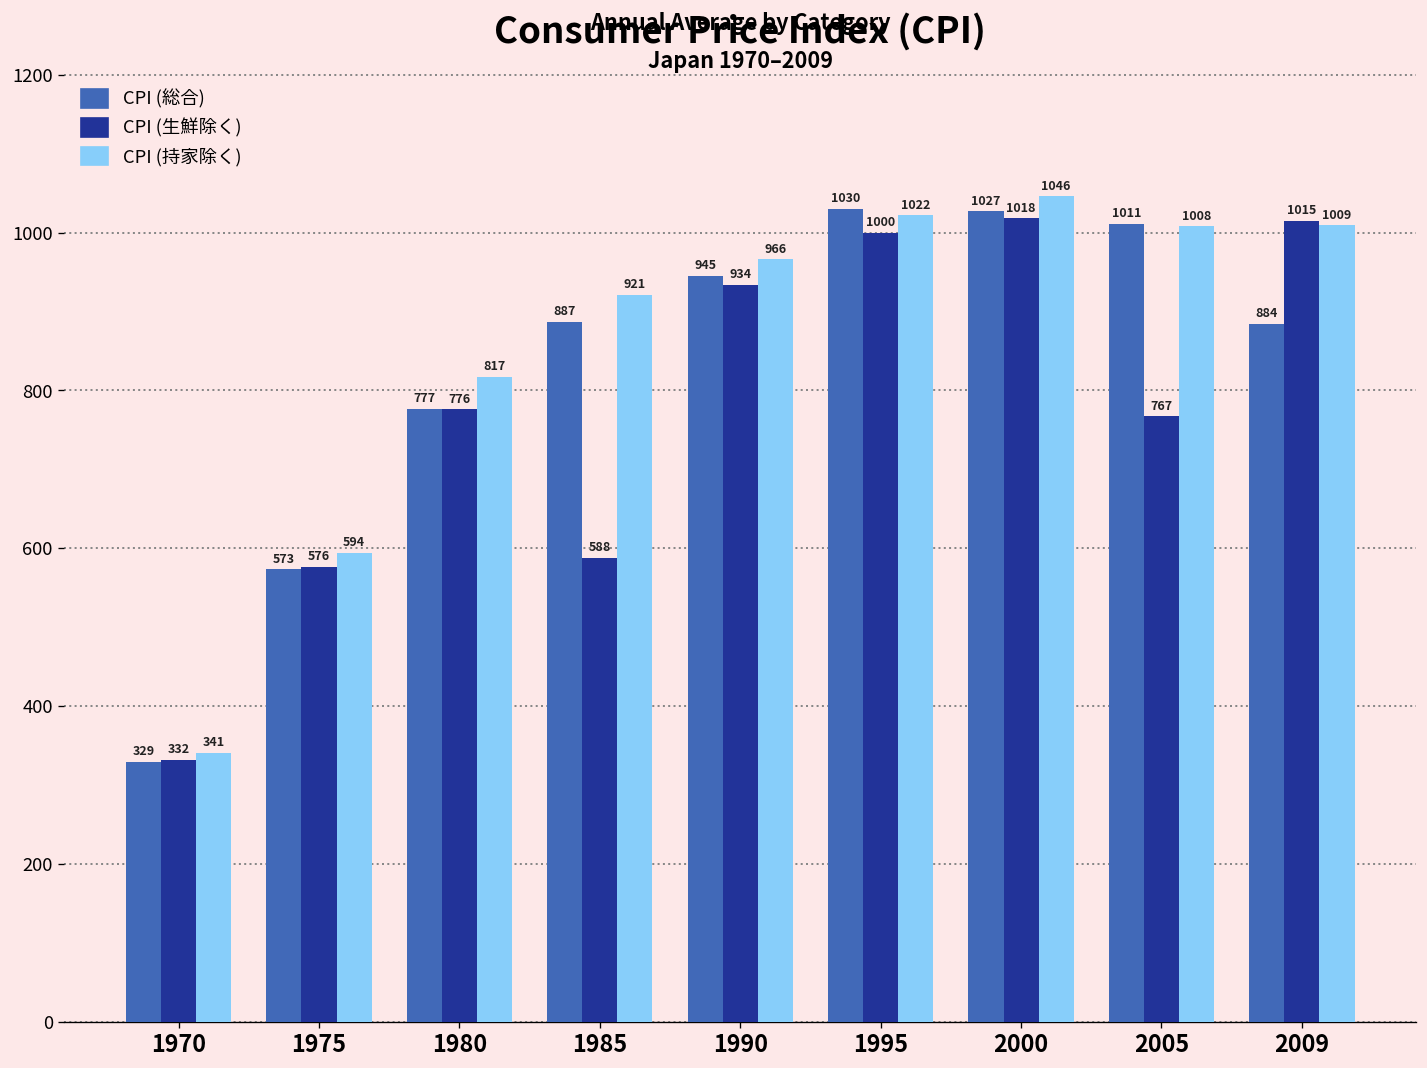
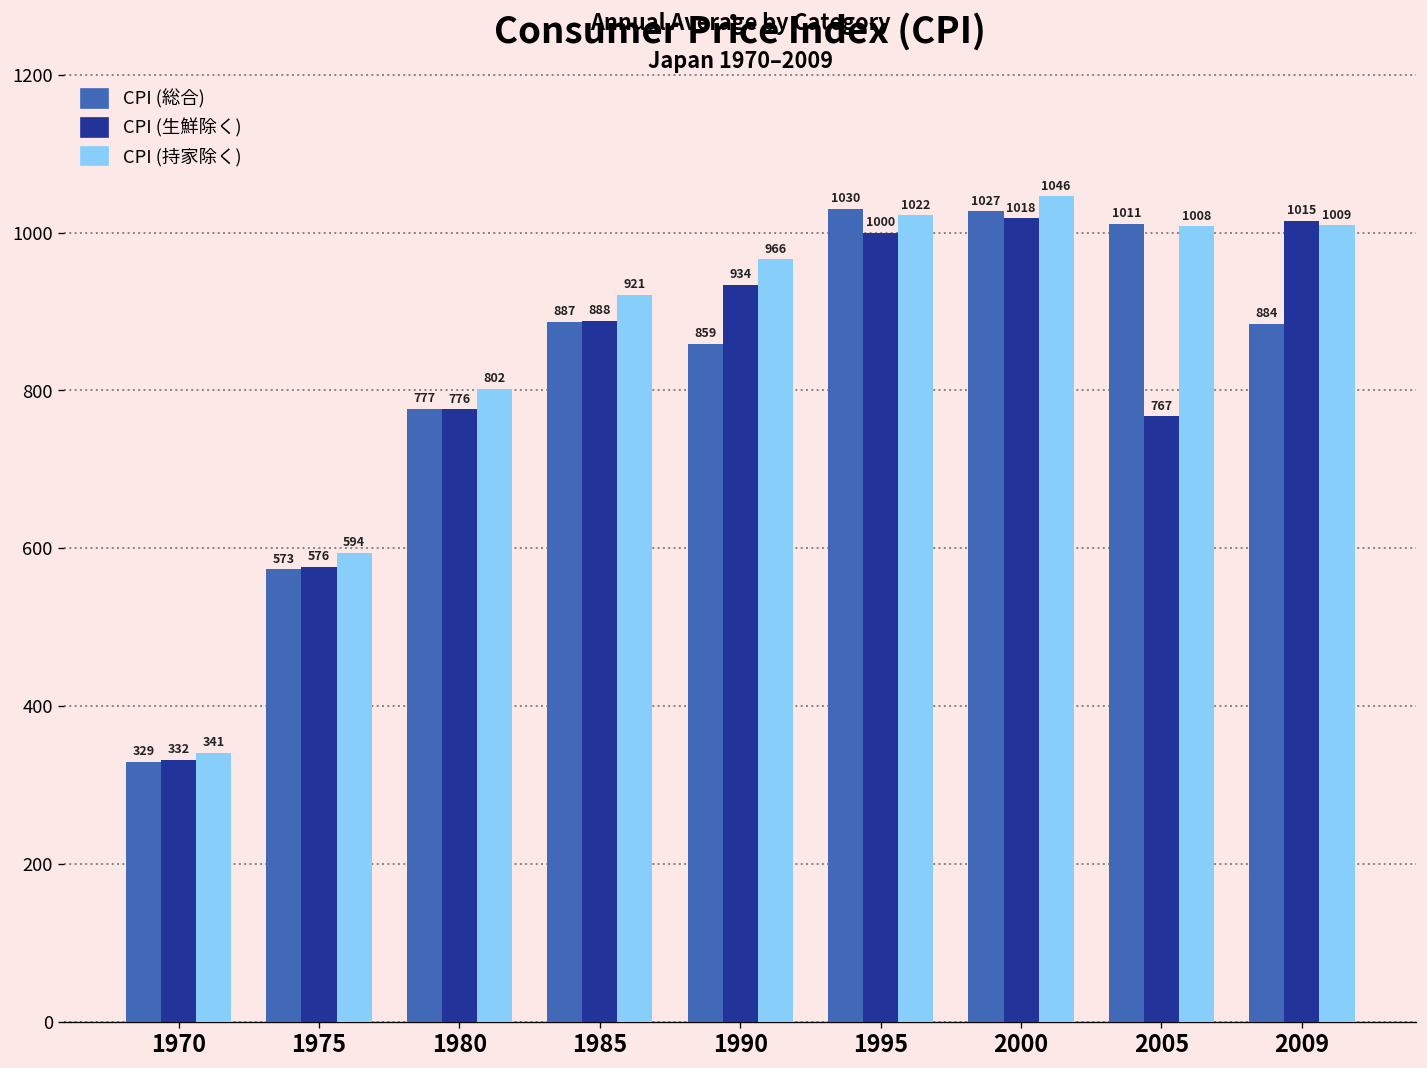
CPI (持家除く), 1980: 817 -> 802
CPI (生鮮除く), 1985: 588 -> 888
CPI (総合), 1990: 945 -> 859
